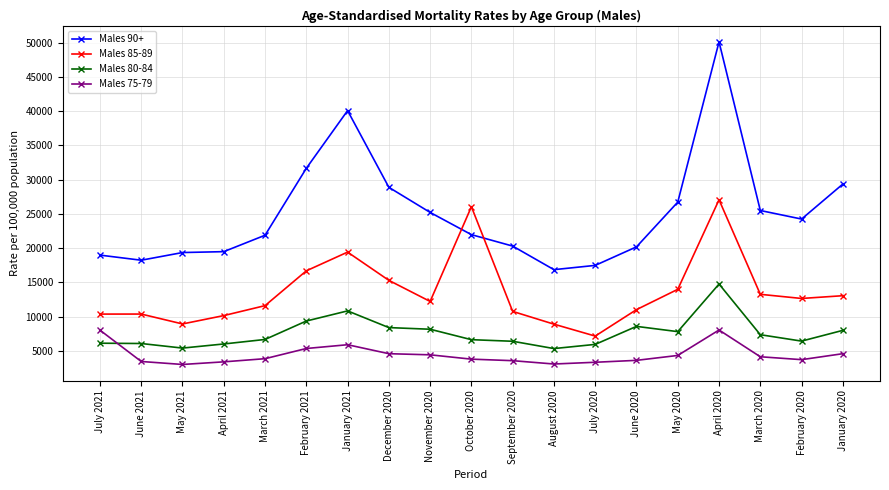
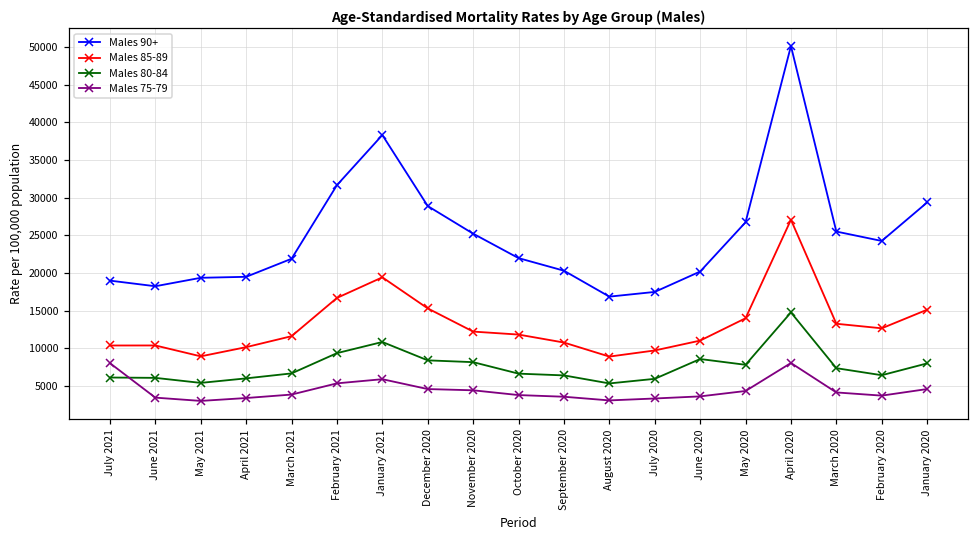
Males 90+, January 2021: 40000 -> 38000
Males 85-89, October 2020: 26000 -> 12000
Males 85-89, July 2020: 7000 -> 10000
Males 85-89, January 2020: 13000 -> 15000
